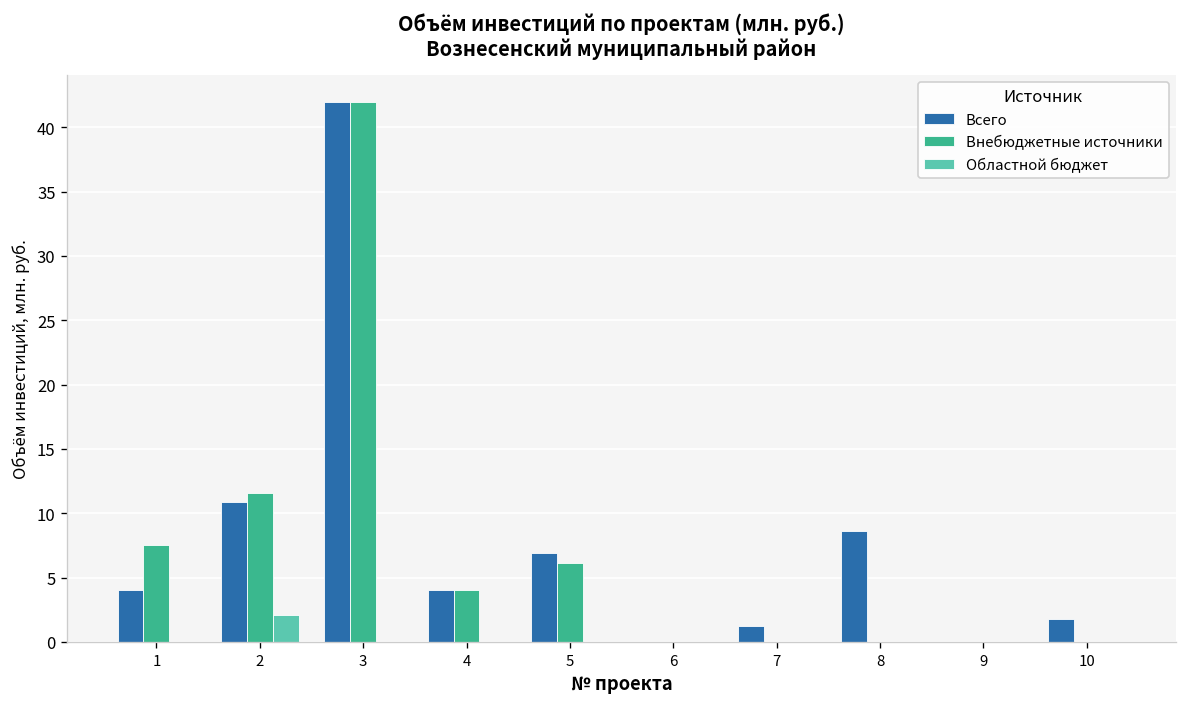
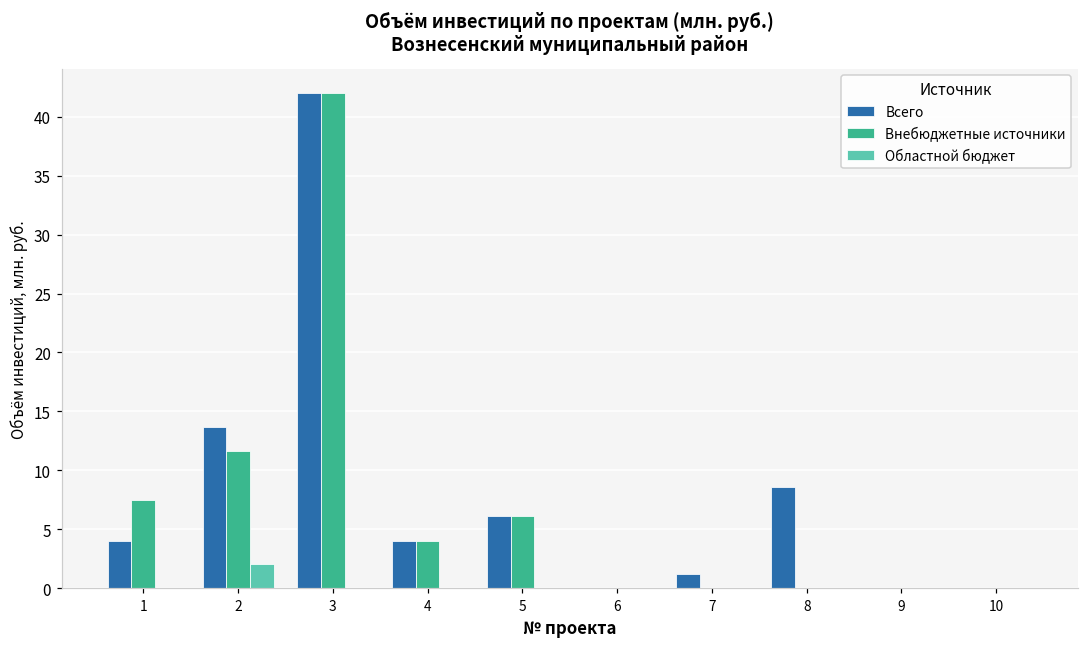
Всего, 2: 10.8 -> 13.7
Всего, 5: 6.9 -> 6.1
Всего, 10: 1.8 -> 0.0
